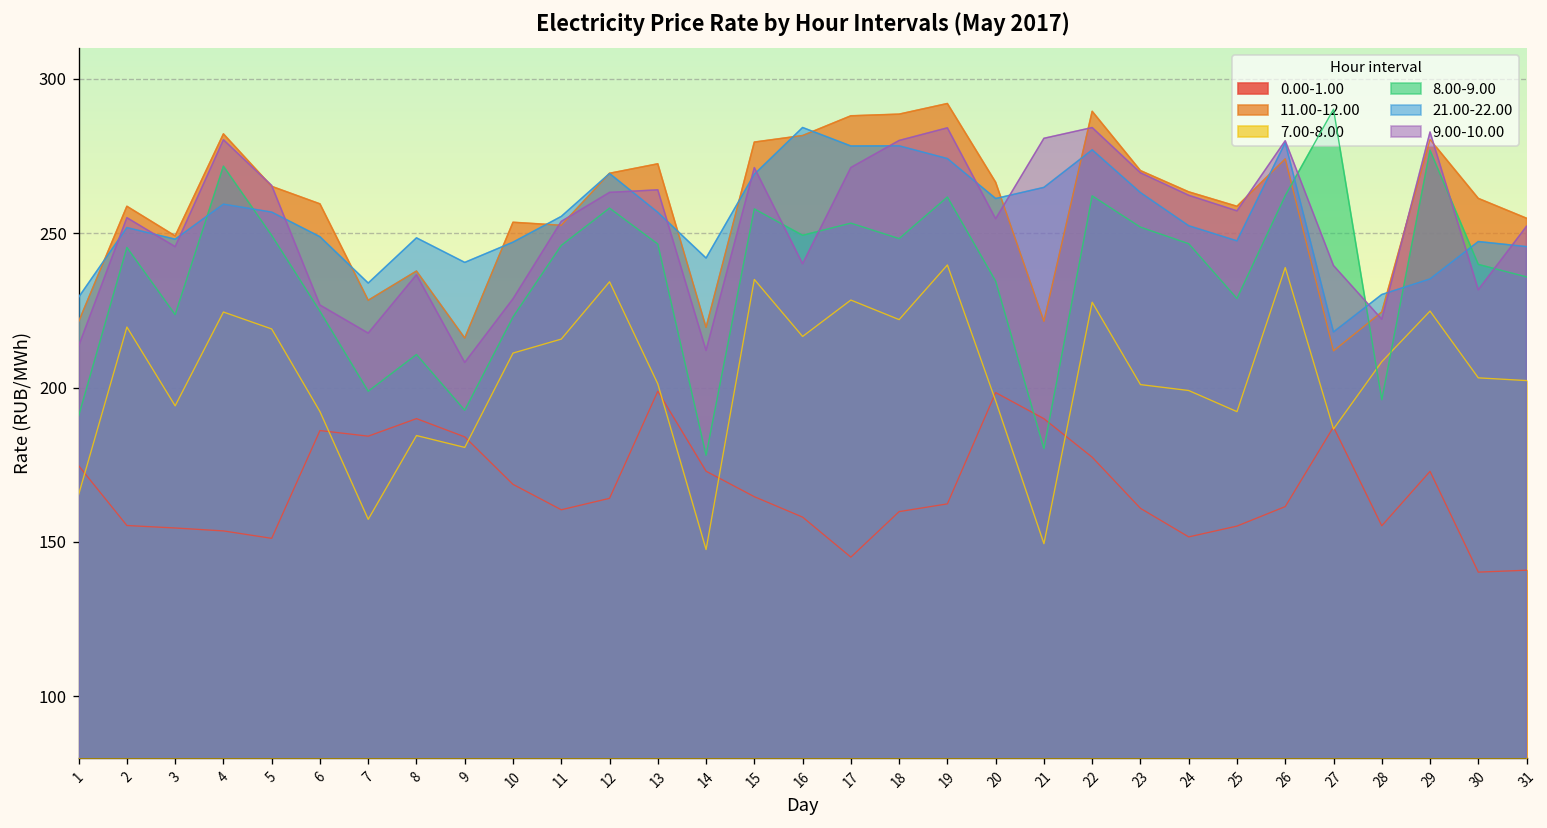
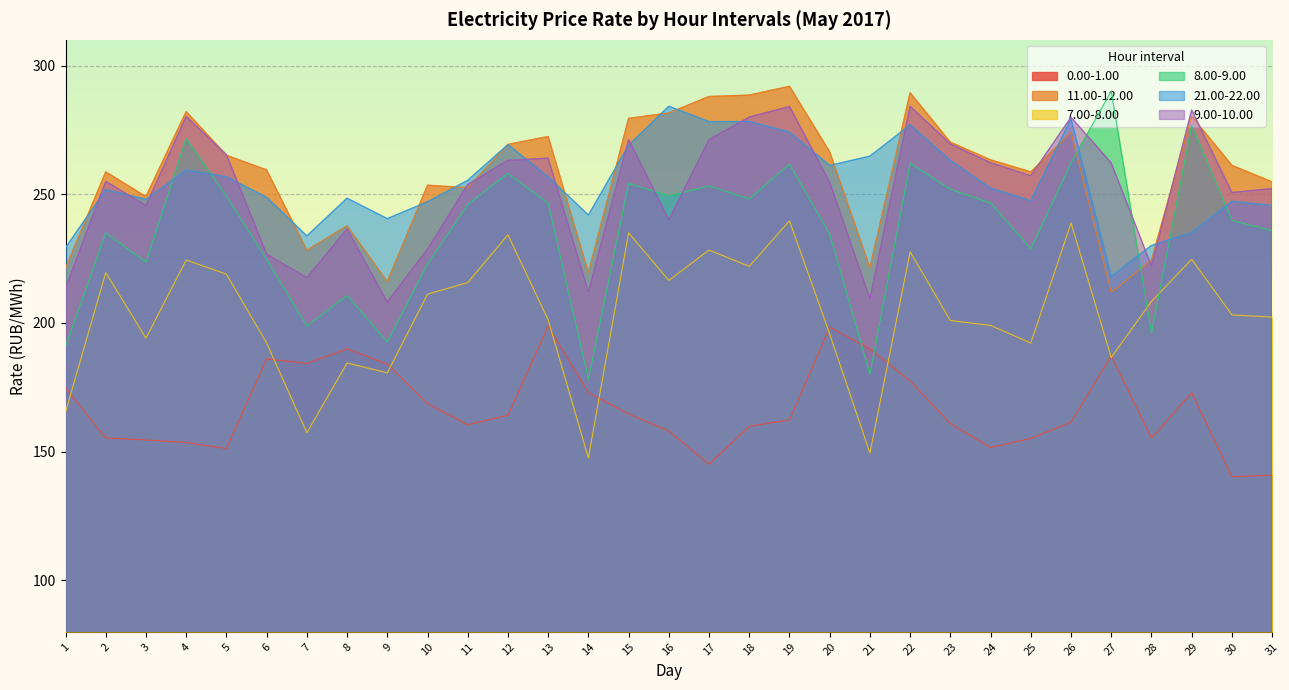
8.00-9.00, 2: 245 -> 235
8.00-9.00, 15: 258 -> 254
9.00-10.00, 21: 281 -> 209
9.00-10.00, 27: 240 -> 262
9.00-10.00, 30: 232 -> 251
